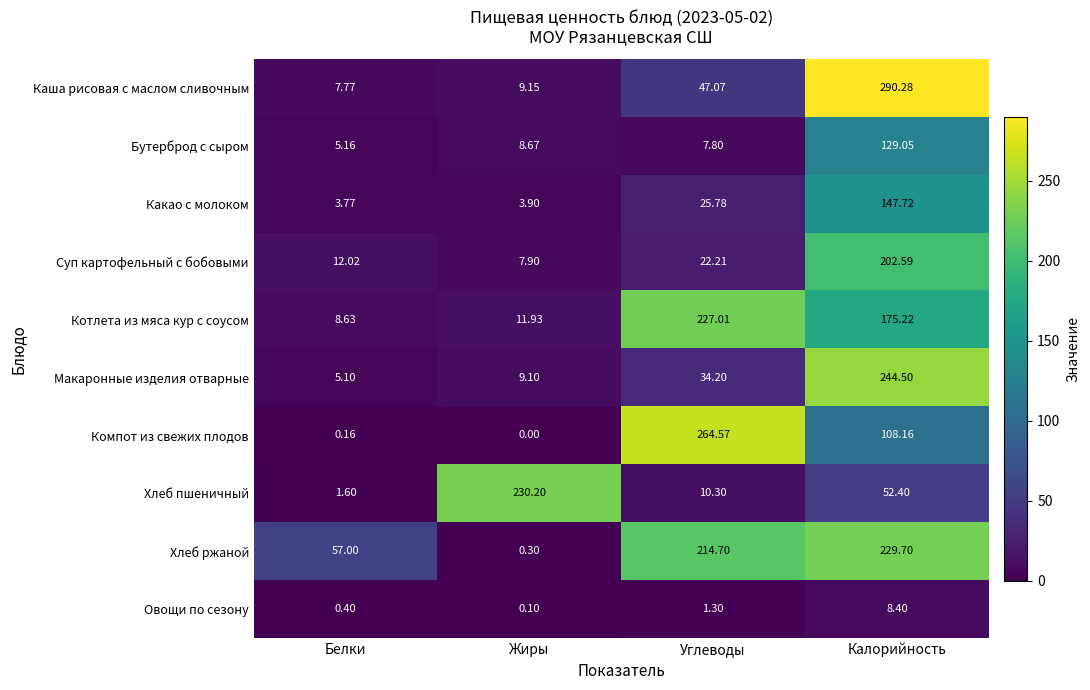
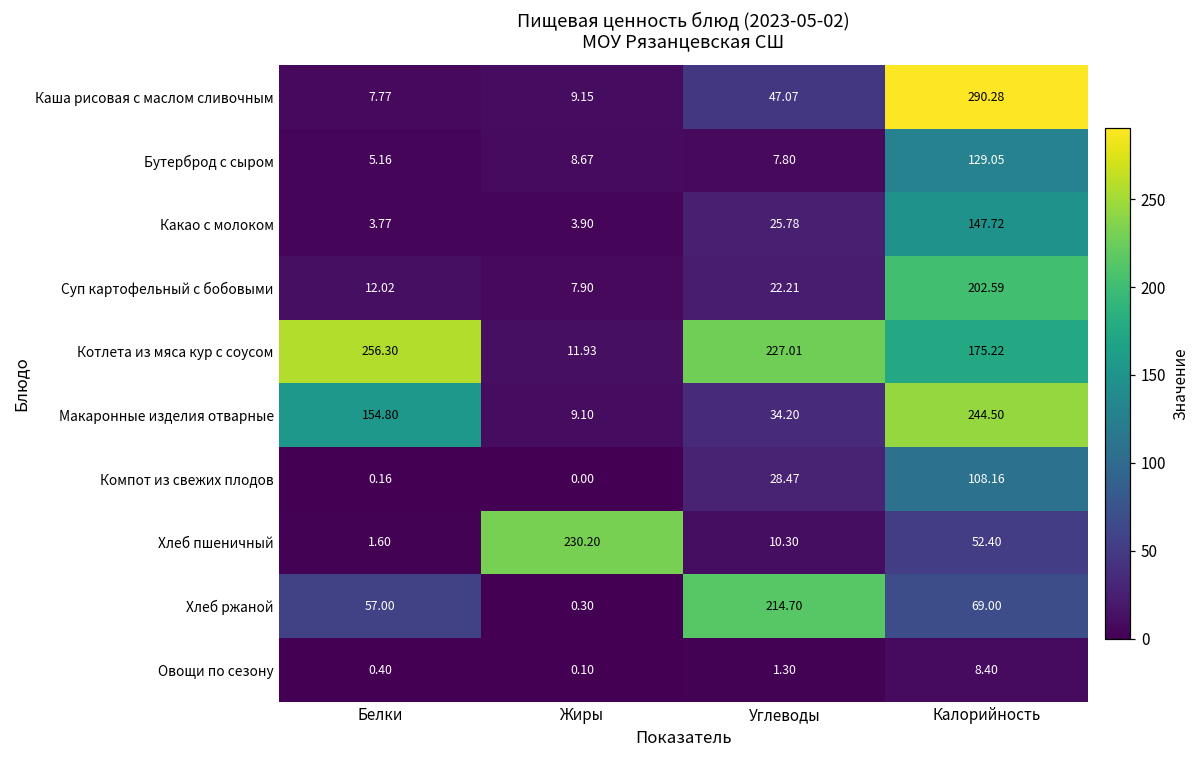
Котлета из мяса кур с соусом, Белки: 8.63 -> 256.30
Макаронные изделия отварные, Белки: 5.10 -> 154.80
Компот из свежих плодов, Углеводы: 264.57 -> 28.47
Хлеб ржаной, Калорийность: 229.70 -> 69.00
